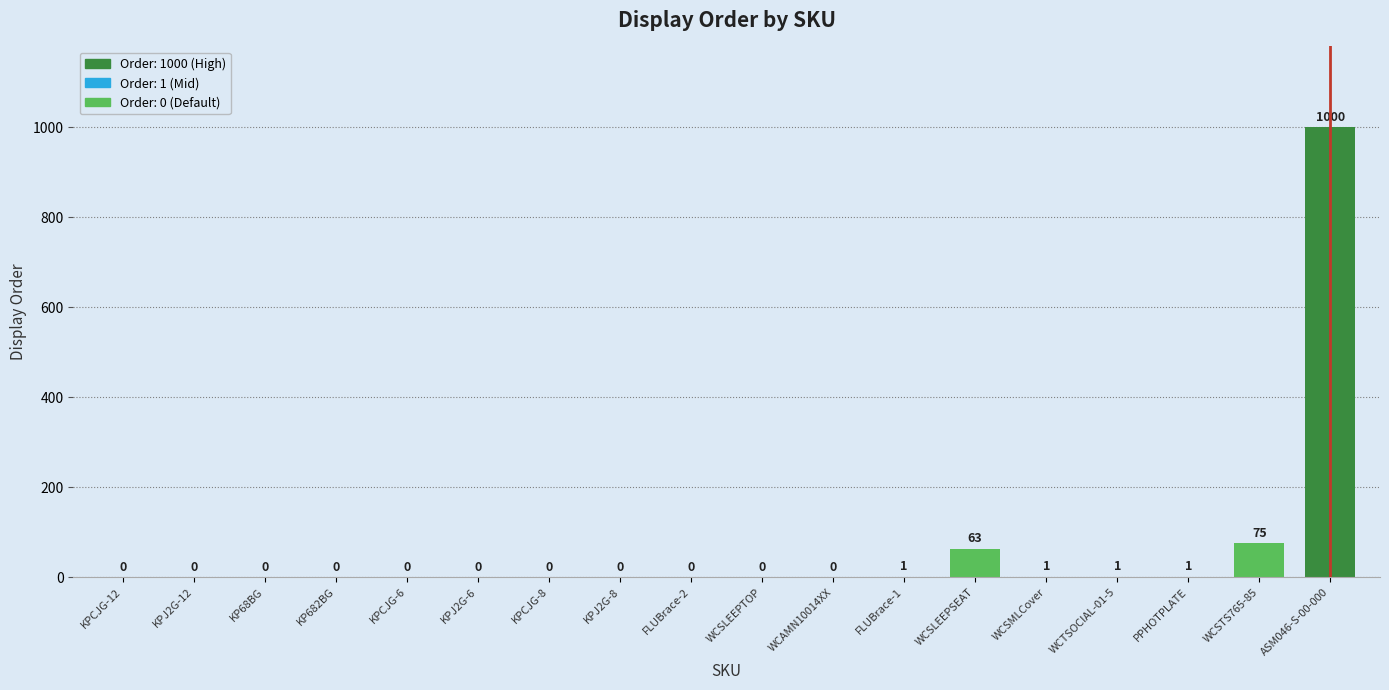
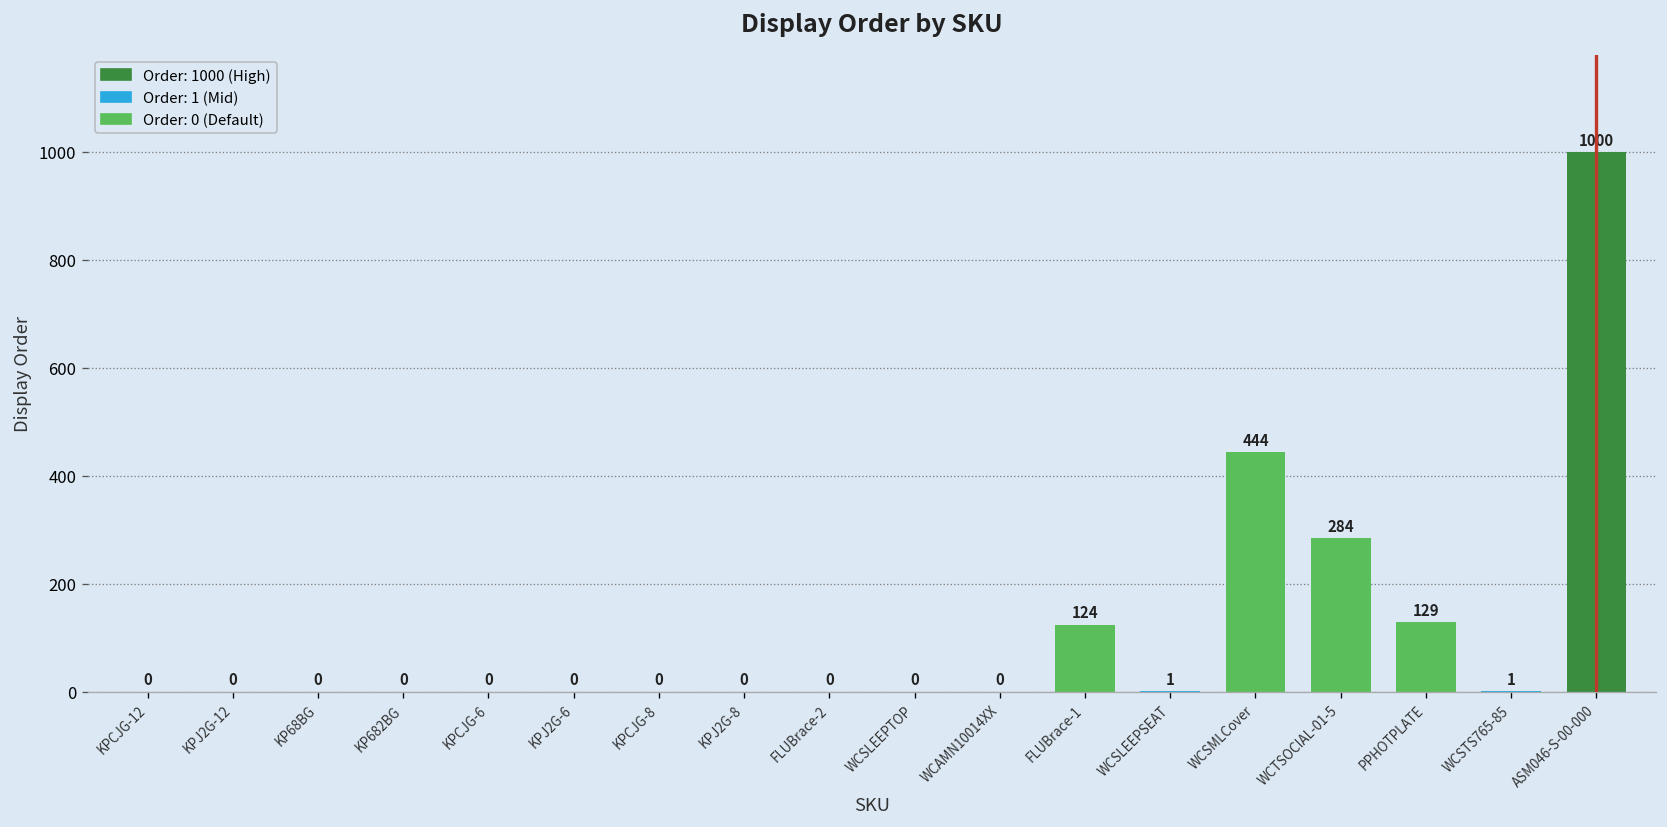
FLUBrace-1: 1 -> 124
WCSLEEPSEAT: 63 -> 1
WCSMLCover: 1 -> 444
WCTSOCIAL-01-5: 1 -> 284
PPHOTPLATE: 1 -> 129
WCSTS765-85: 75 -> 1
